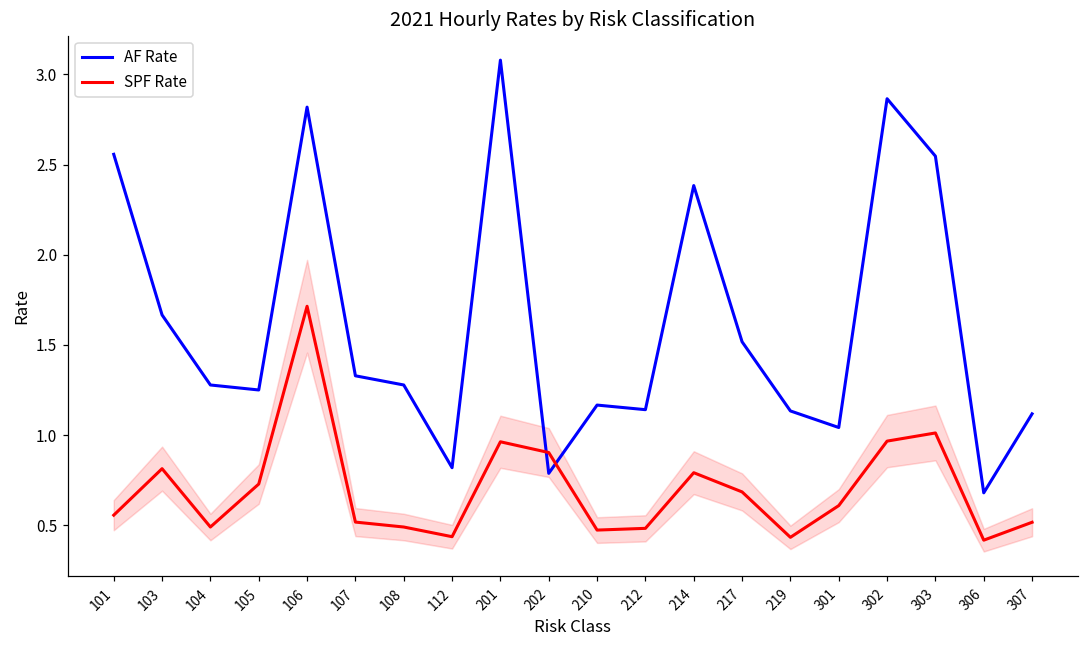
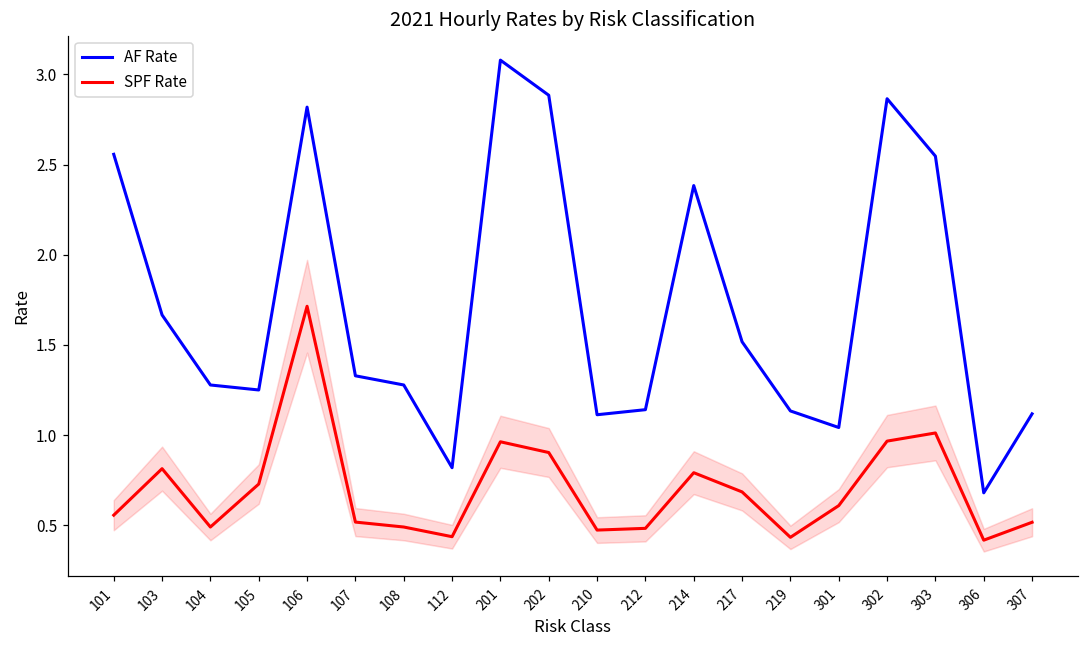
AF Rate, 202: 0.79 -> 2.88
AF Rate, 210: 1.17 -> 1.11
